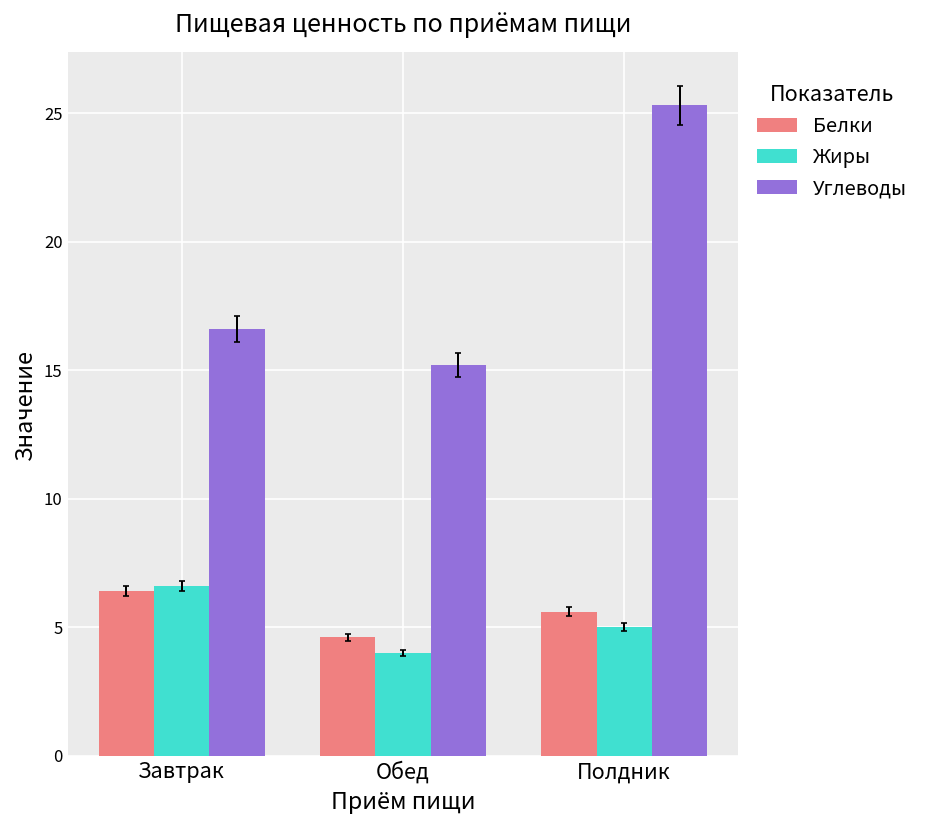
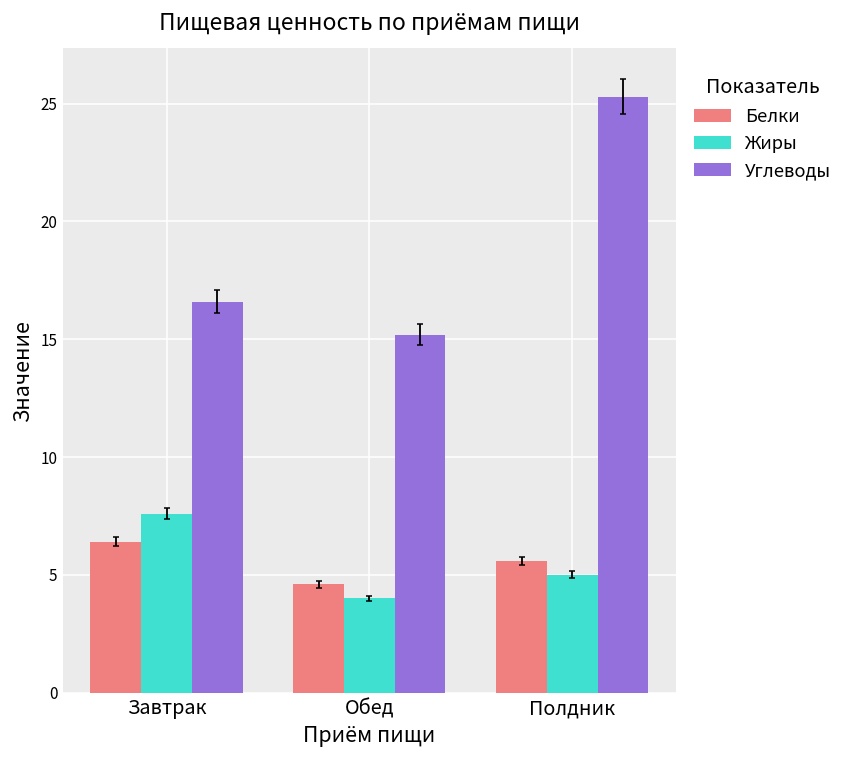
Жиры, Завтрак: 6.6 -> 7.6
